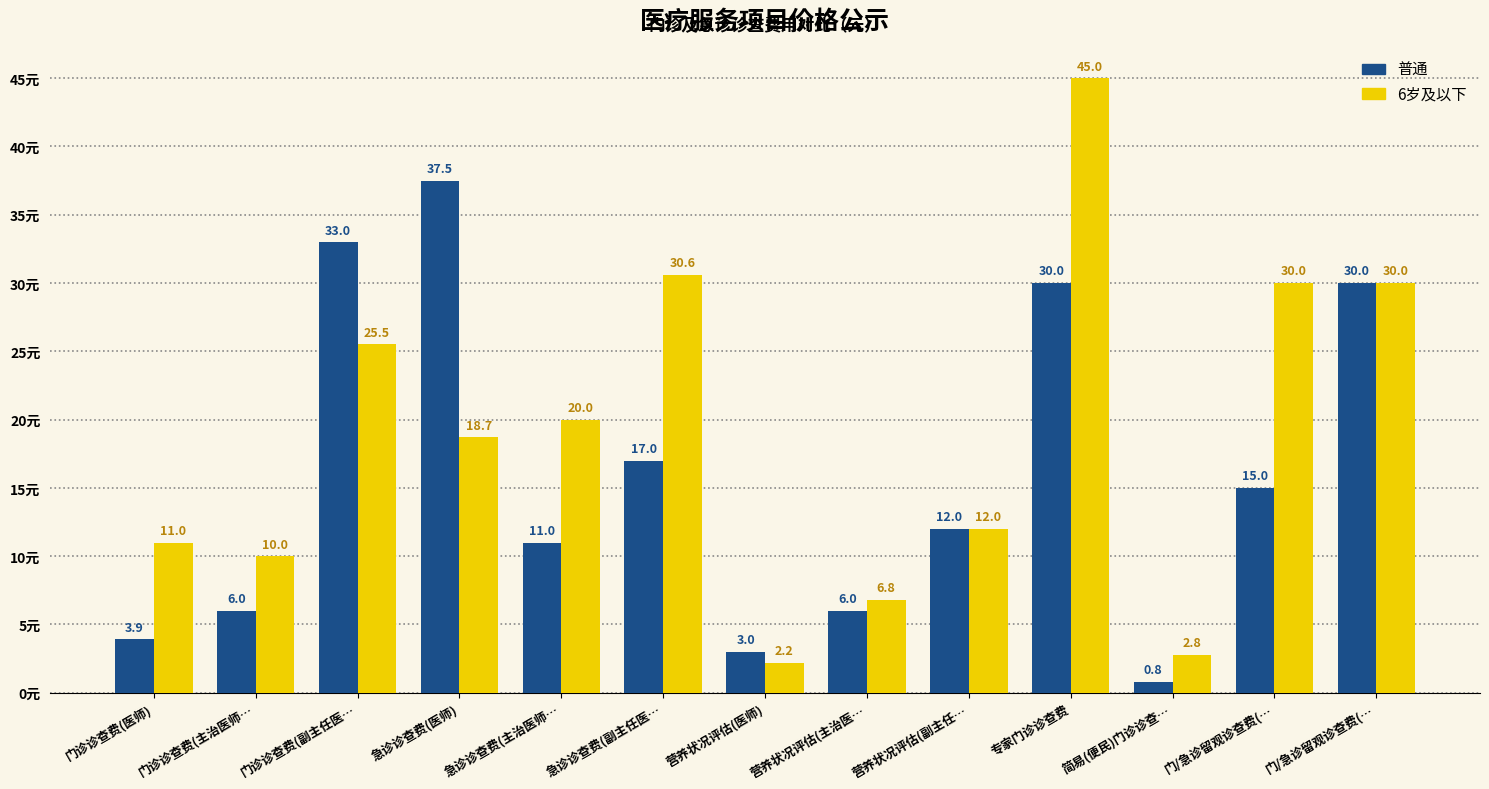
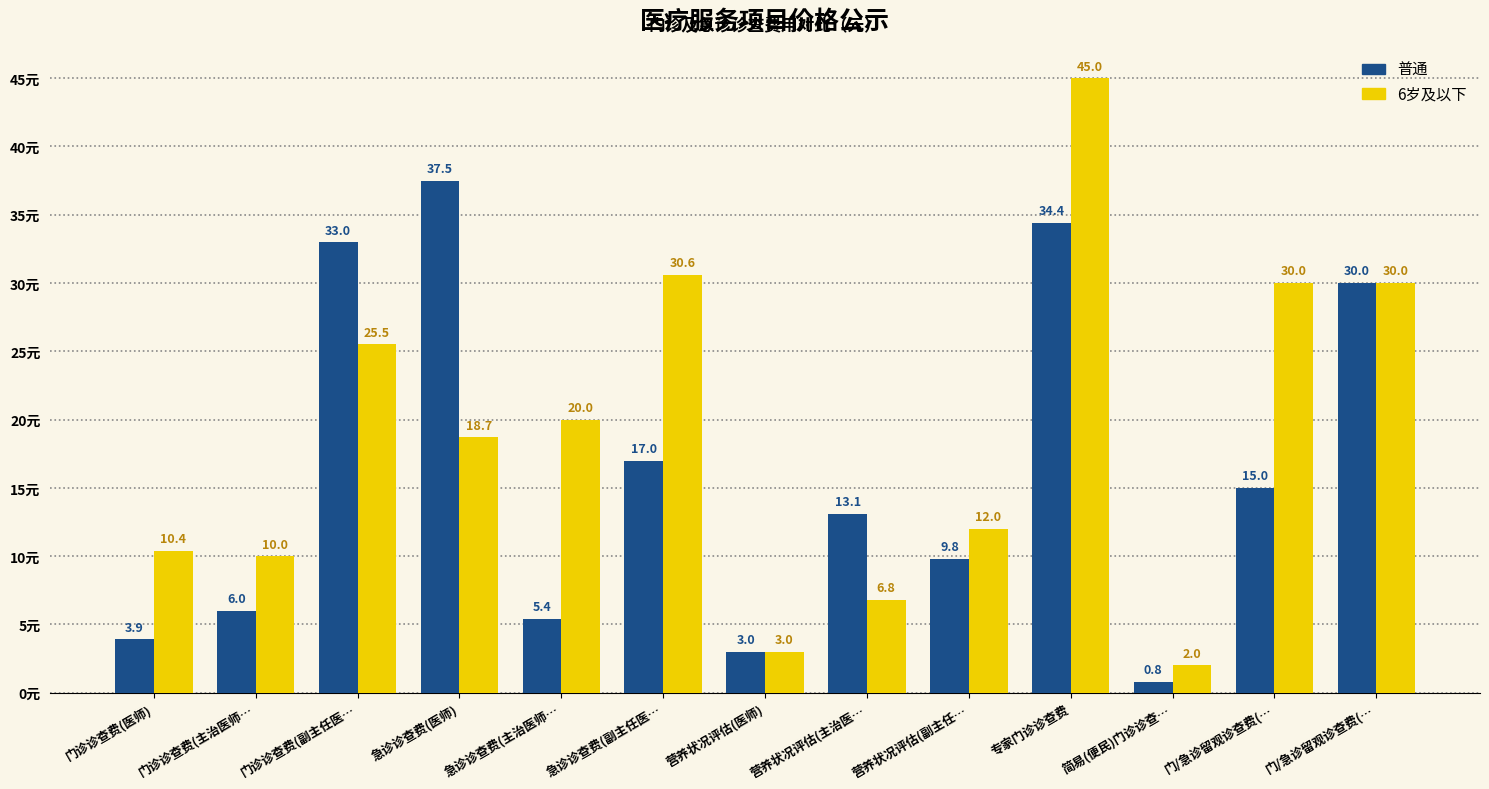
6岁及以下, 门诊诊查费(医师): 11.0 -> 10.4
普通, 急诊诊查费(主治医师…: 11.0 -> 5.4
6岁及以下, 营养状况评估(医师): 2.2 -> 3.0
普通, 营养状况评估(主治医…: 6.0 -> 13.1
普通, 营养状况评估(副主任…: 12.0 -> 9.8
普通, 专家门诊诊查费: 30.0 -> 34.4
6岁及以下, 简易(便民)门诊诊查…: 2.8 -> 2.0
